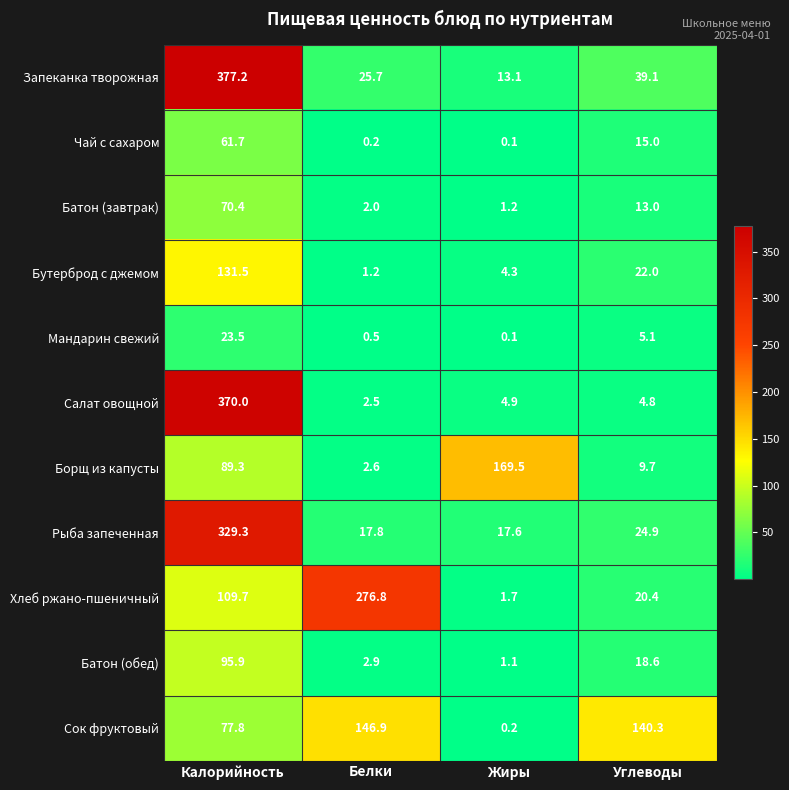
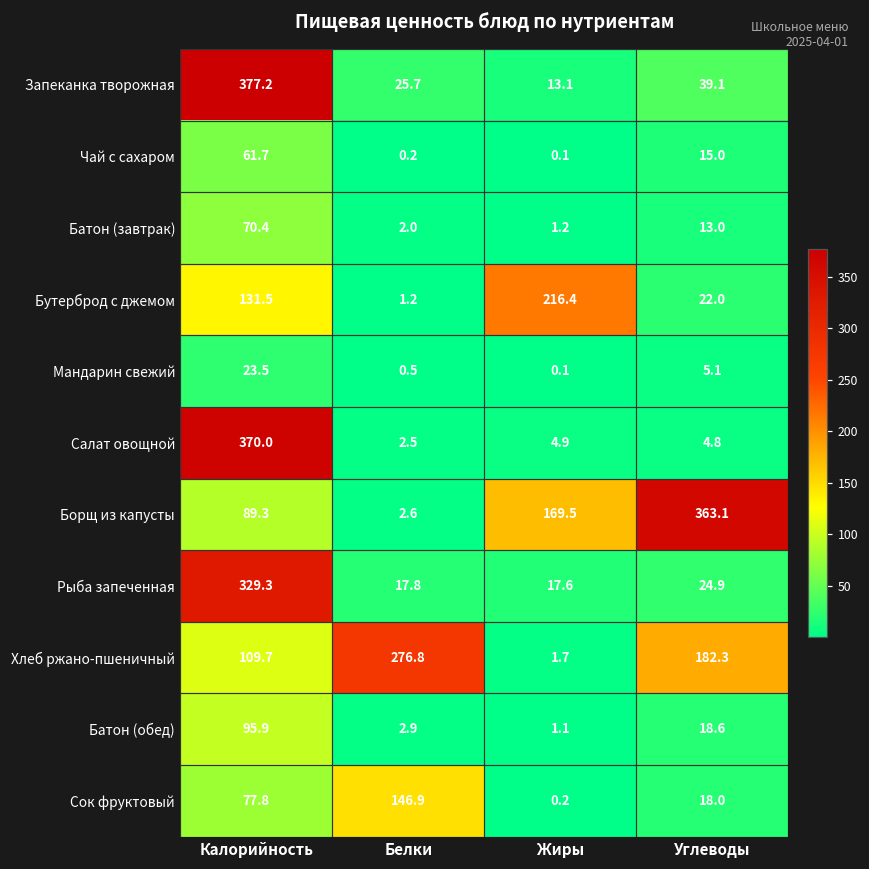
Бутерброд с джемом, Жиры: 4.3 -> 216.4
Борщ из капусты, Углеводы: 9.7 -> 363.1
Хлеб ржано-пшеничный, Углеводы: 20.4 -> 182.3
Сок фруктовый, Углеводы: 140.3 -> 18.0
